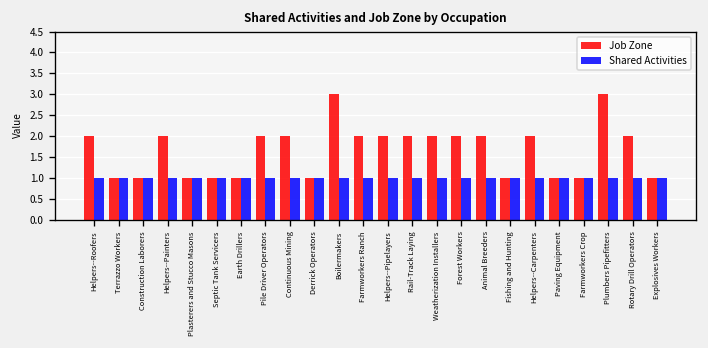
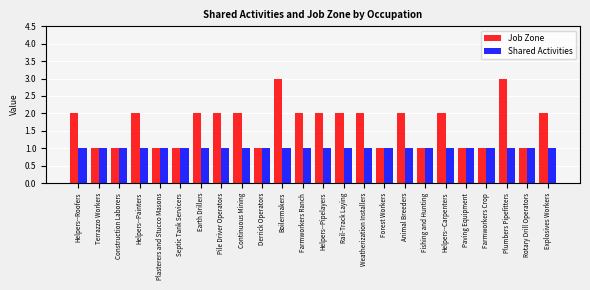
Job Zone, Earth Drillers: 1 -> 2
Job Zone, Forest Workers: 2 -> 1
Job Zone, Rotary Drill Operators: 2 -> 1
Job Zone, Explosives Workers: 1 -> 2
